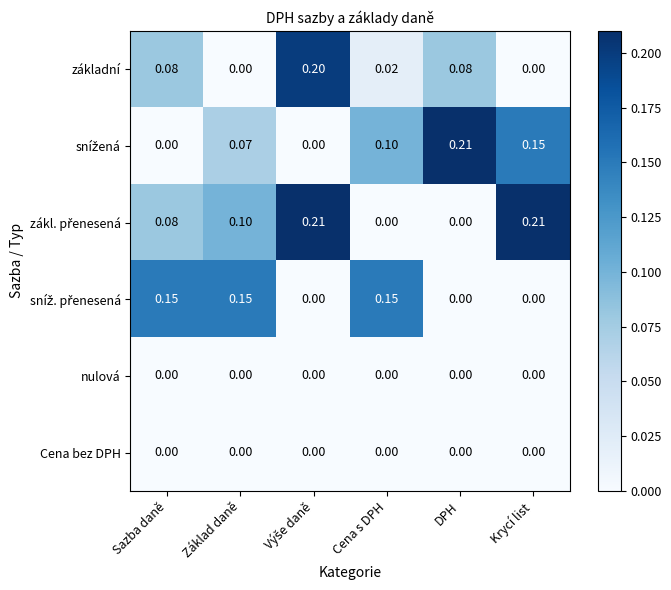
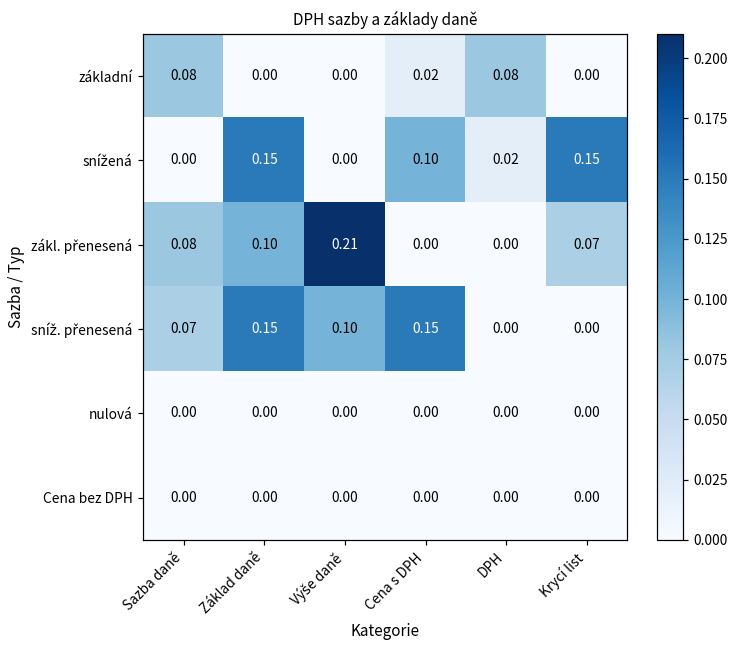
základní, Výše daně: 0.20 -> 0.00
snížená, Základ daně: 0.07 -> 0.15
snížená, DPH: 0.21 -> 0.02
zákl. přenesená, Krycí list: 0.21 -> 0.07
sníž. přenesená, Sazba daně: 0.15 -> 0.07
sníž. přenesená, Výše daně: 0.00 -> 0.10
